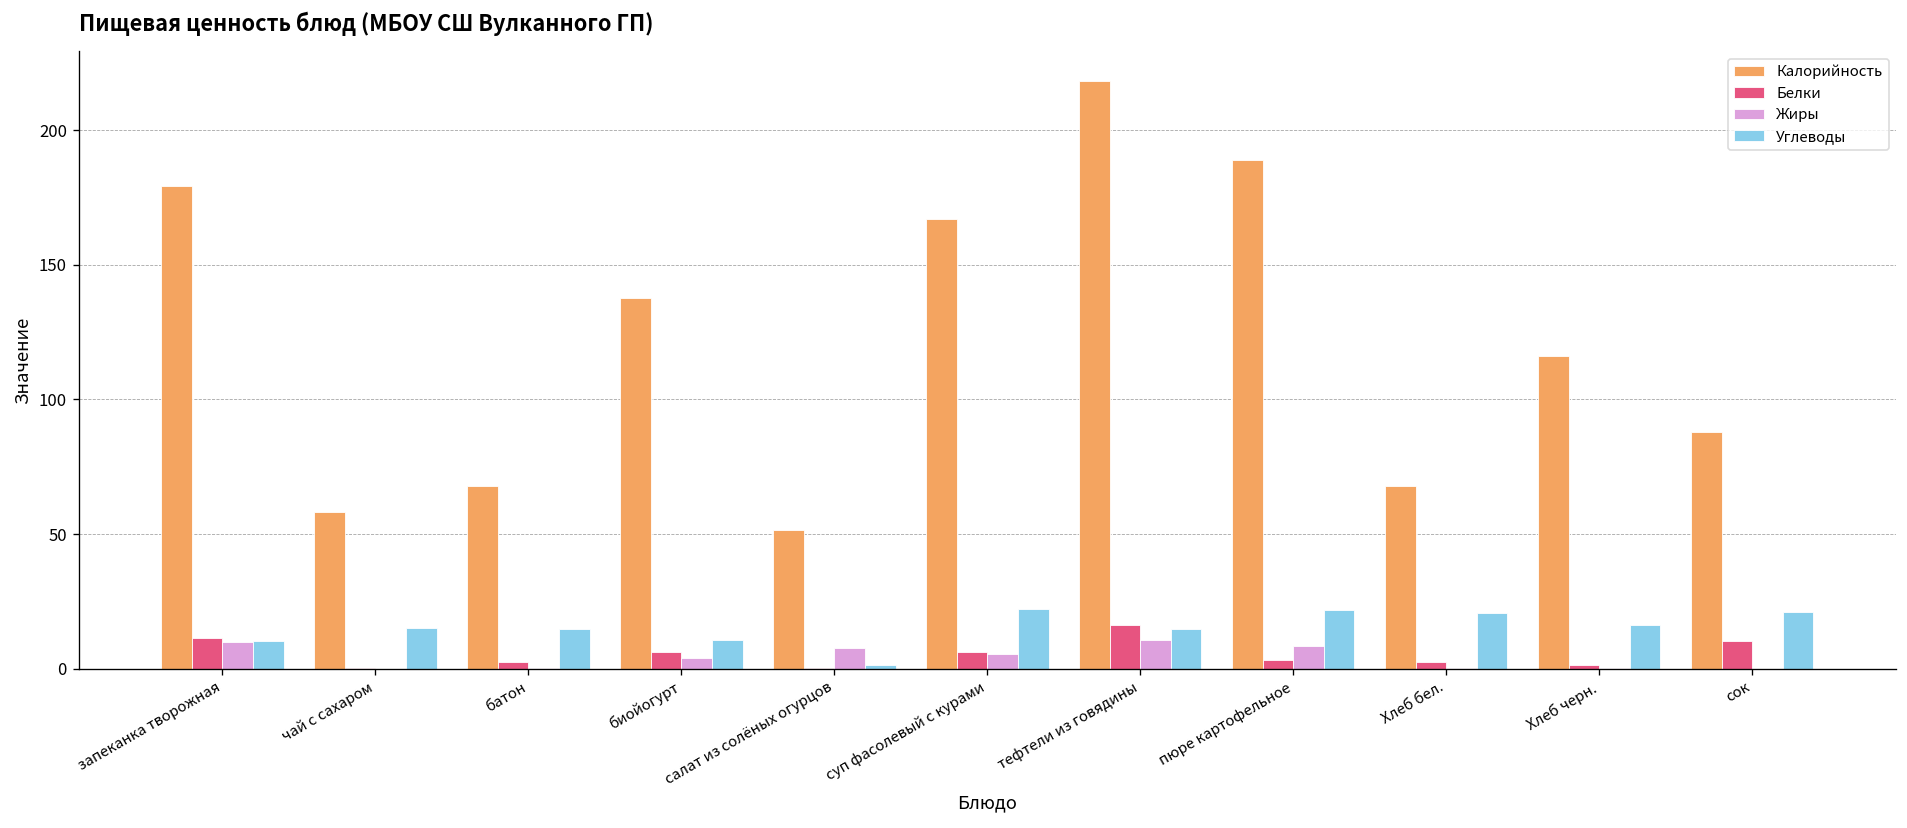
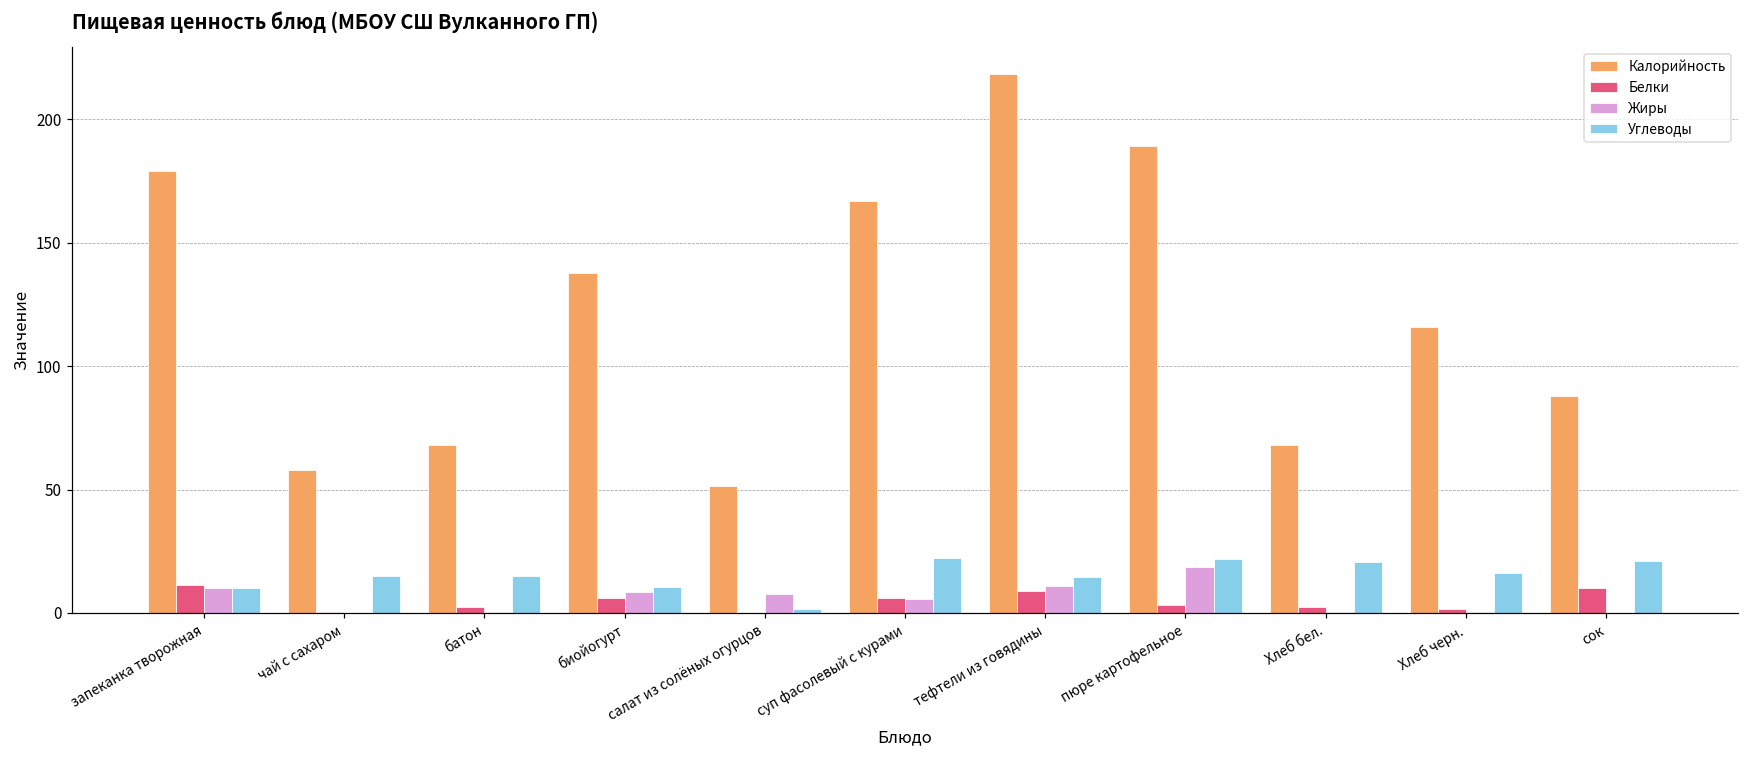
Жиры, биойогурт: 4 -> 9
Белки, тефтели из говядины: 16 -> 9
Жиры, пюре картофельное: 8 -> 19
